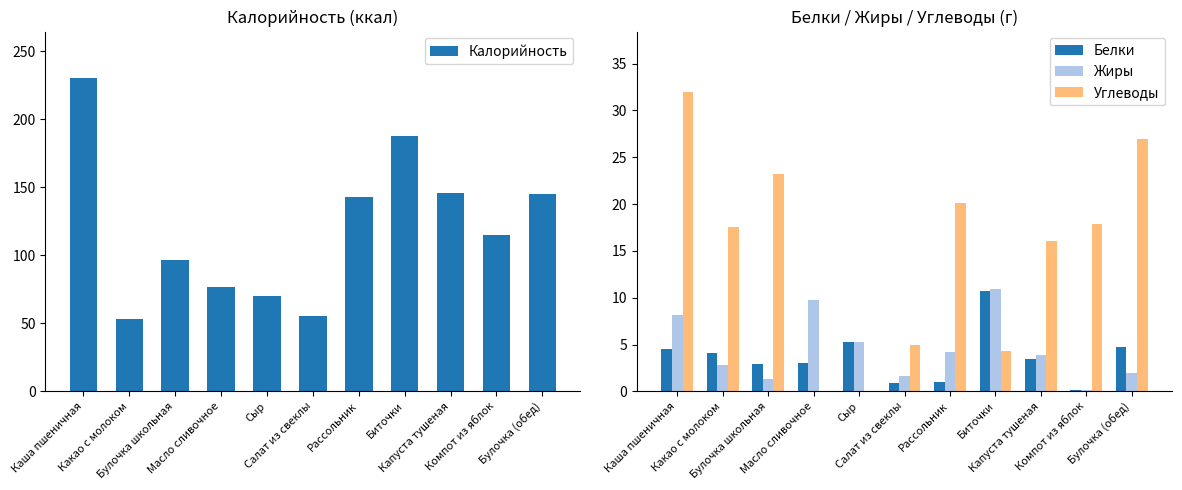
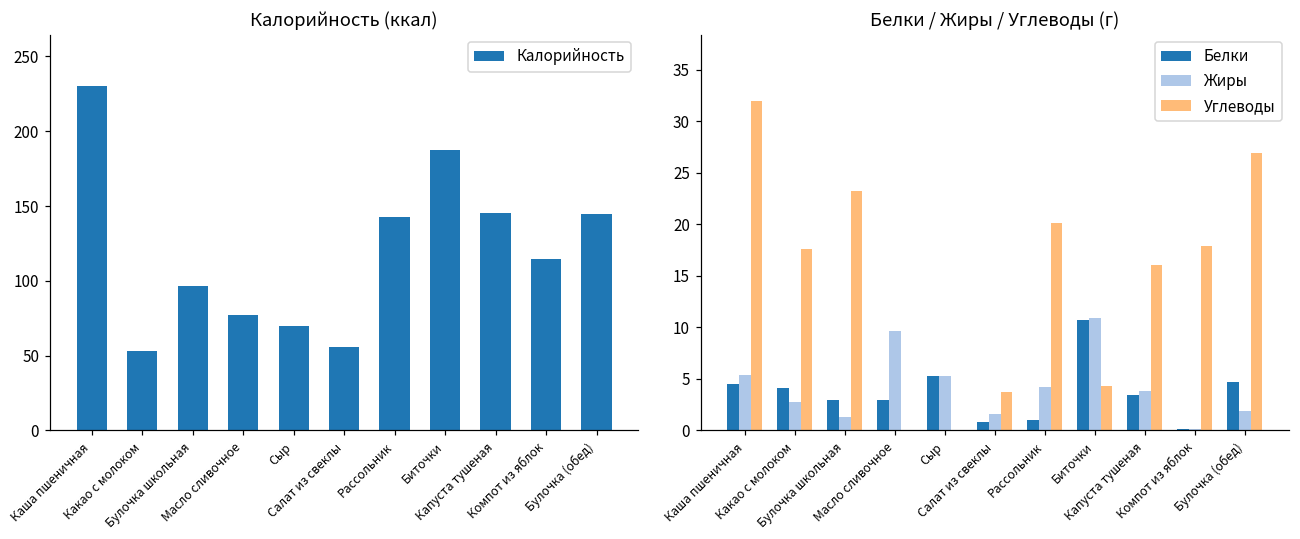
Белки / Жиры / Углеводы (г), Жиры, Каша пшеничная: 8 -> 5
Белки / Жиры / Углеводы (г), Углеводы, Салат из свеклы: 5 -> 4
